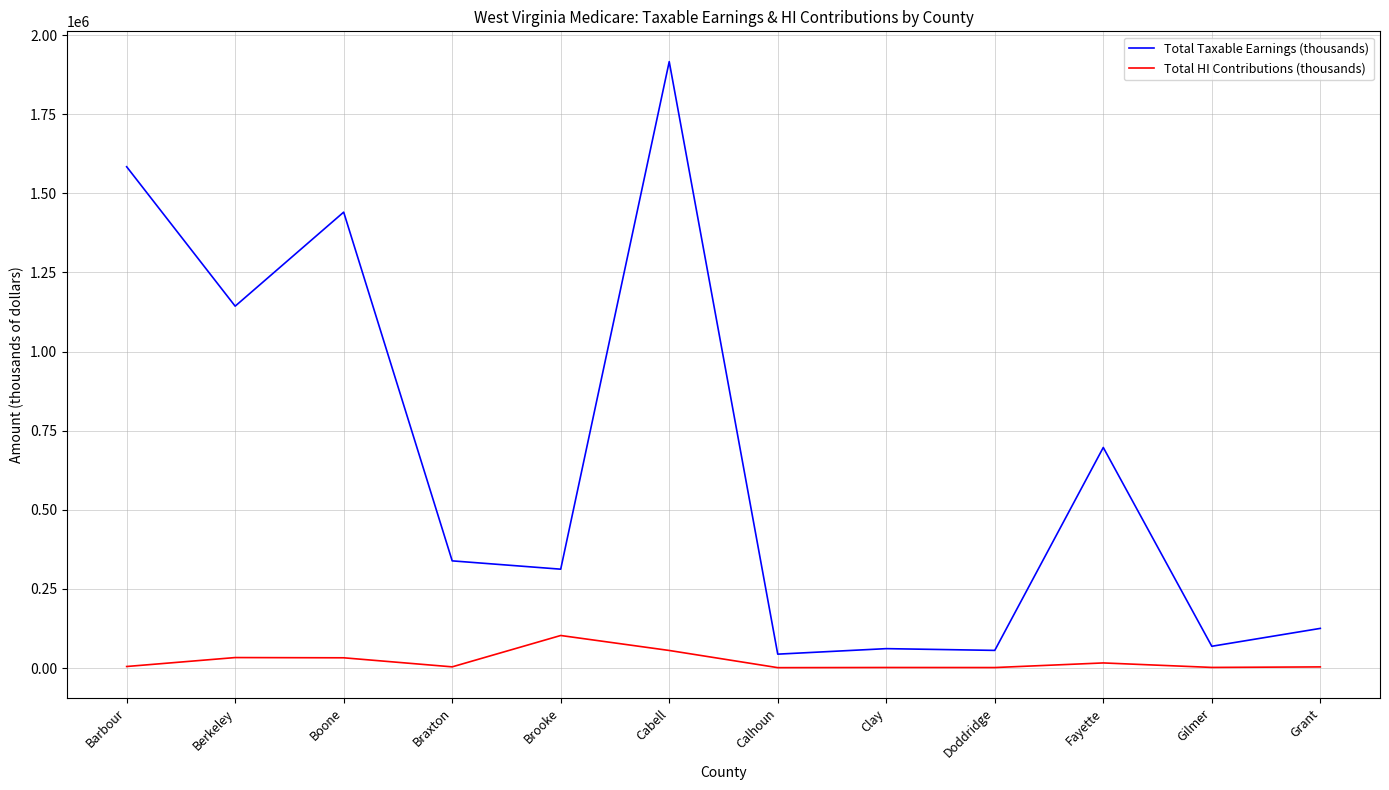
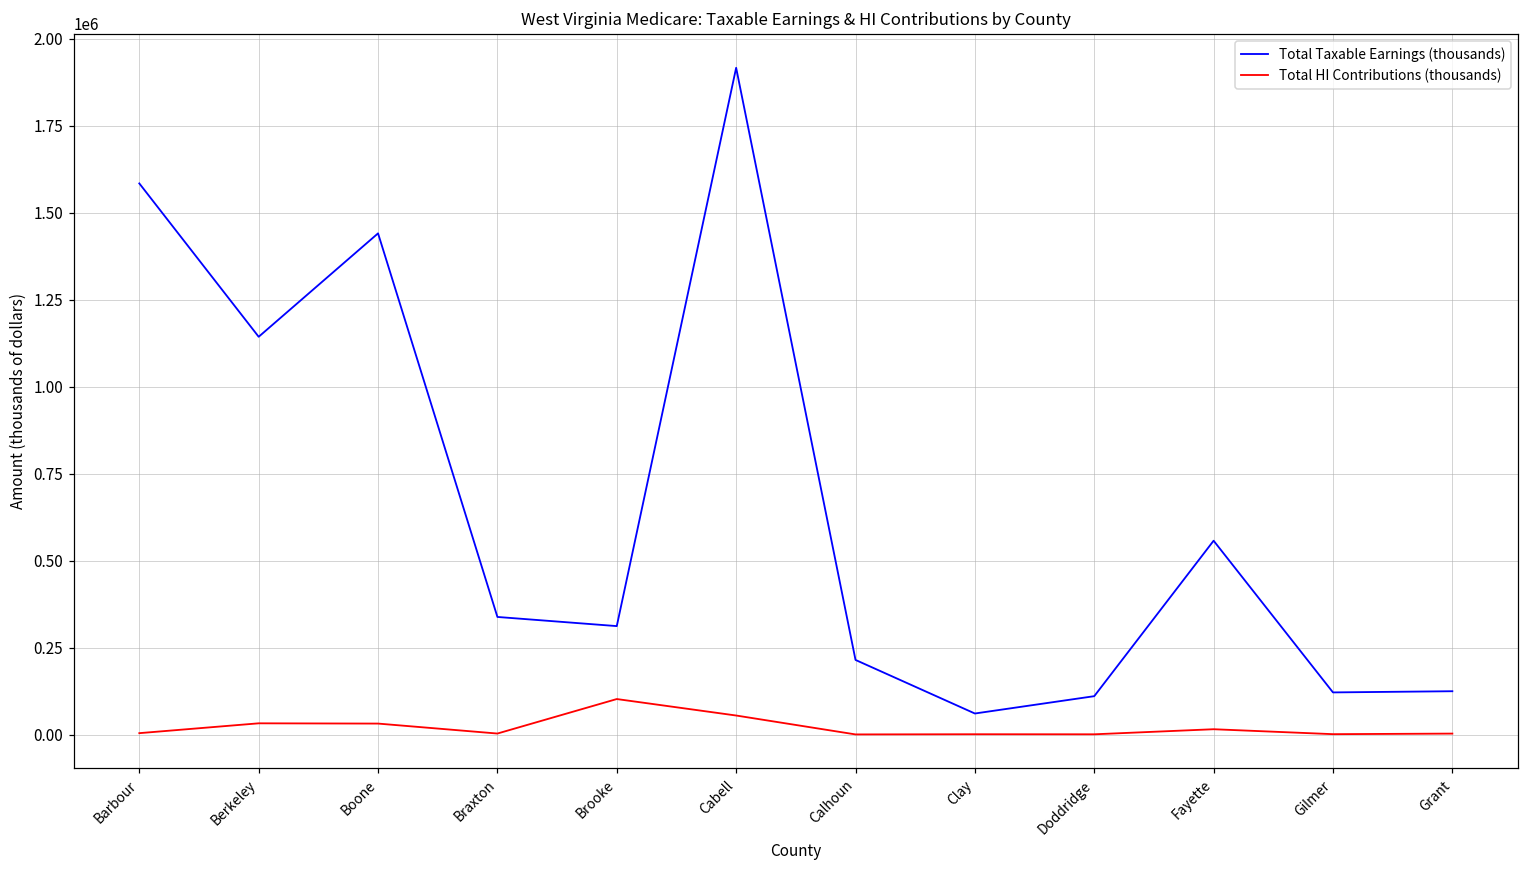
Total Taxable Earnings (thousands), Calhoun: 40000 -> 220000
Total Taxable Earnings (thousands), Doddridge: 60000 -> 110000
Total Taxable Earnings (thousands), Fayette: 700000 -> 560000
Total Taxable Earnings (thousands), Gilmer: 70000 -> 120000
